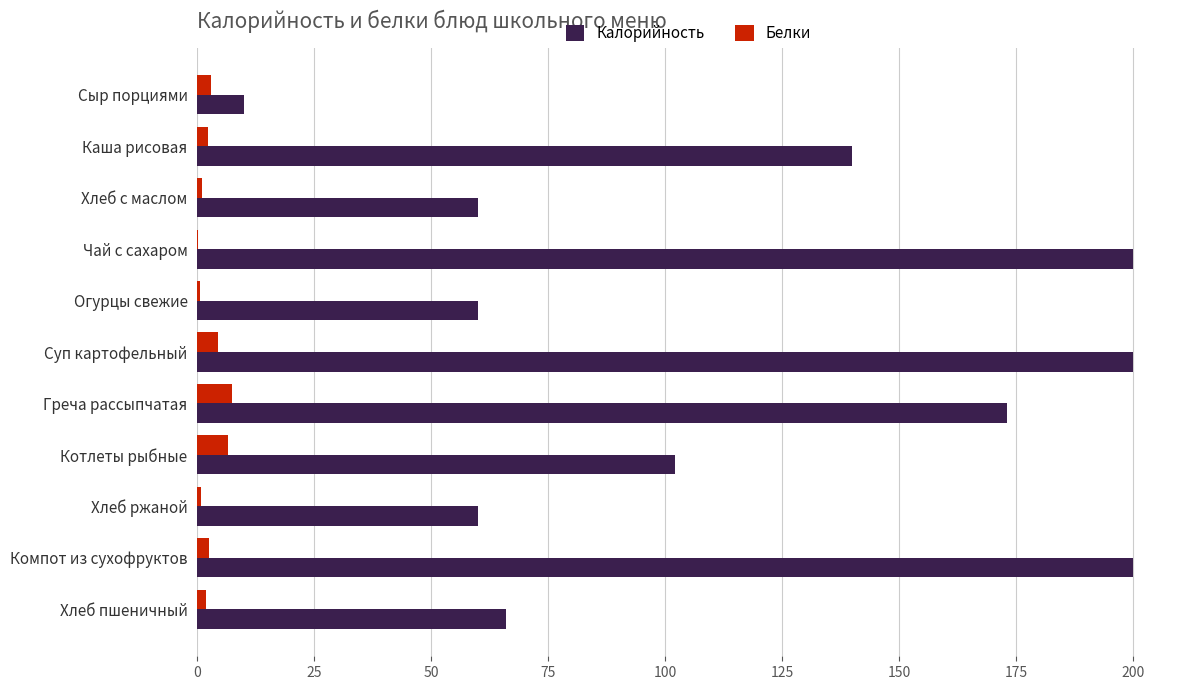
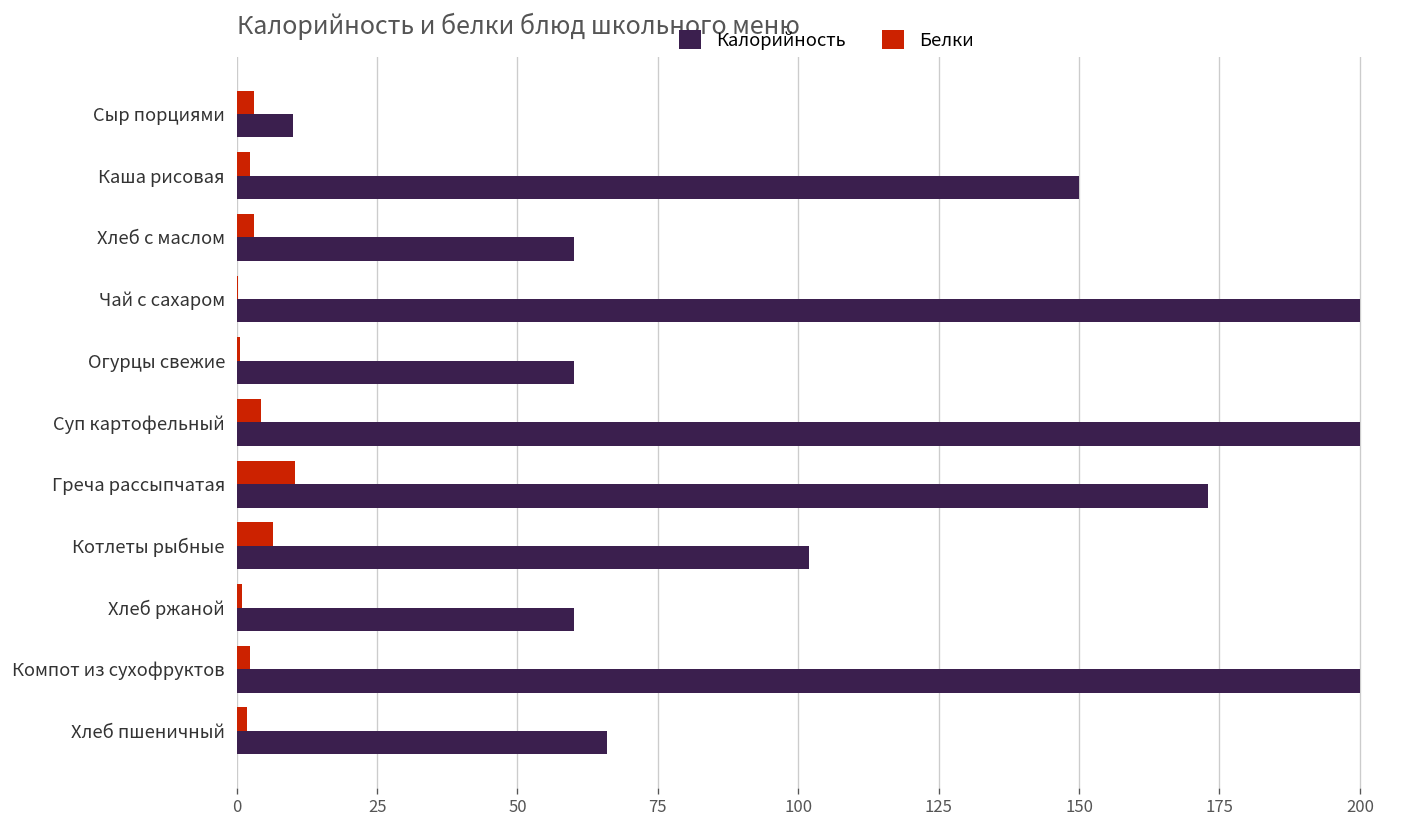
Калорийность, Каша рисовая: 140 -> 150
Белки, Хлеб с маслом: 1 -> 3
Белки, Греча рассыпчатая: 7 -> 10
